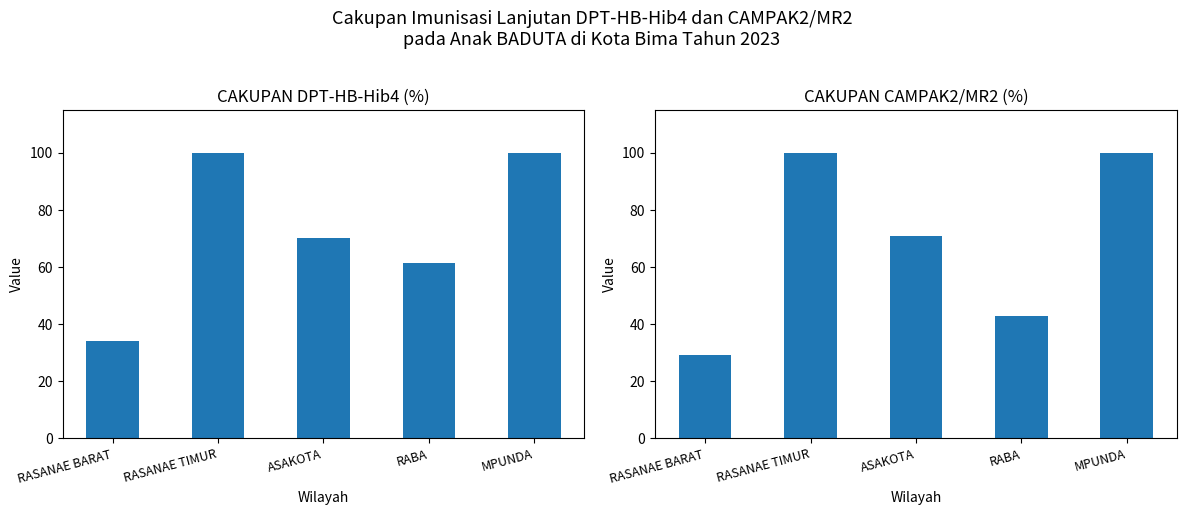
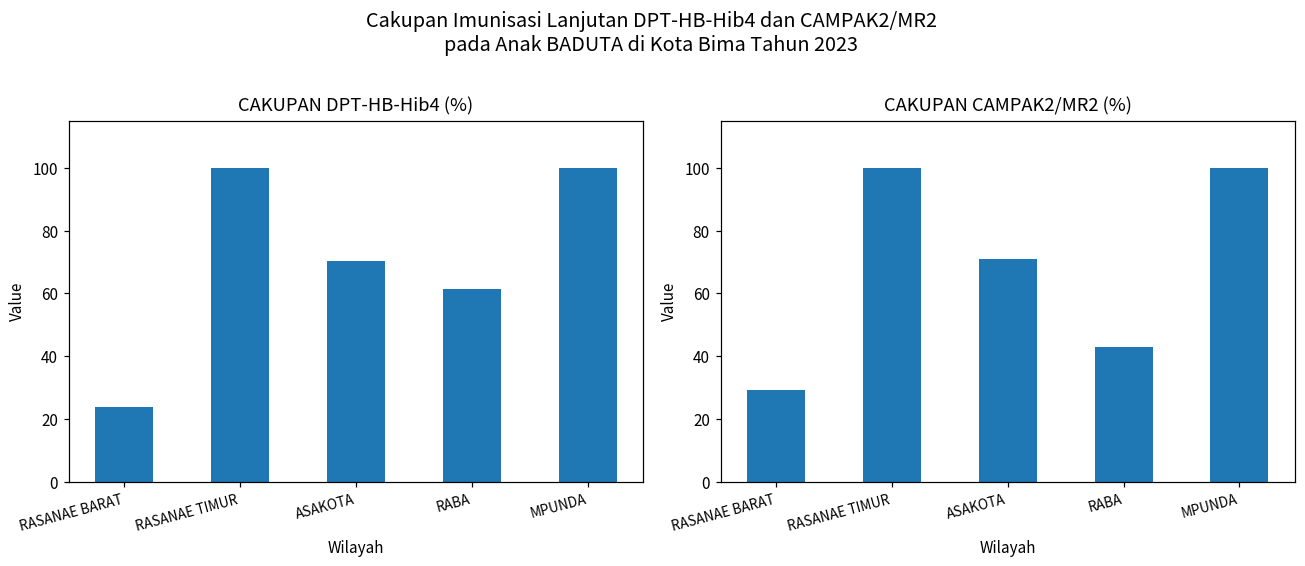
CAKUPAN DPT-HB-Hib4 (%), RASANAE BARAT: 34 -> 24
